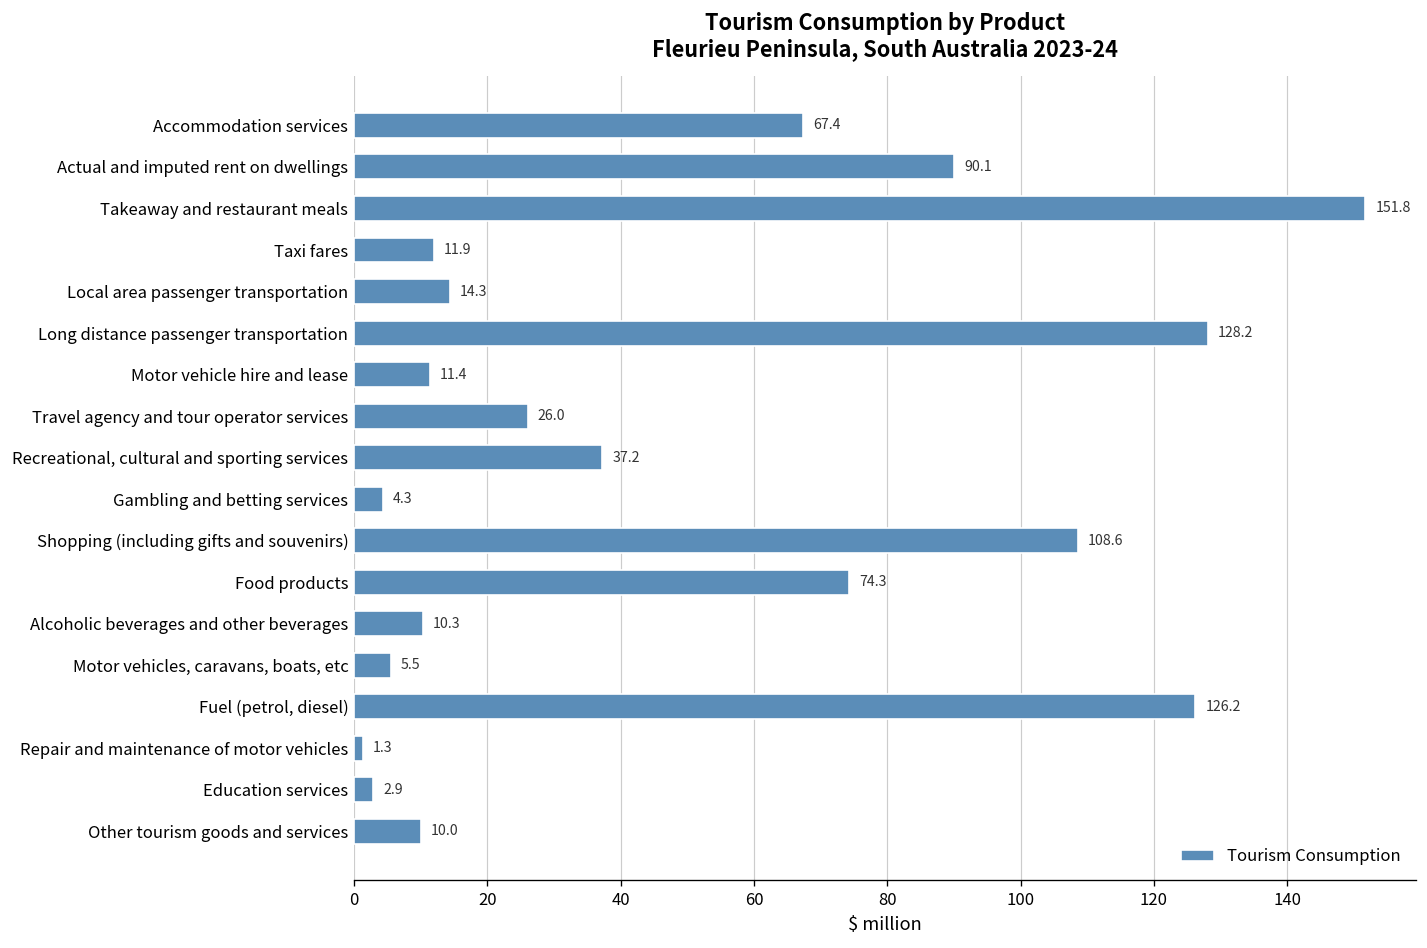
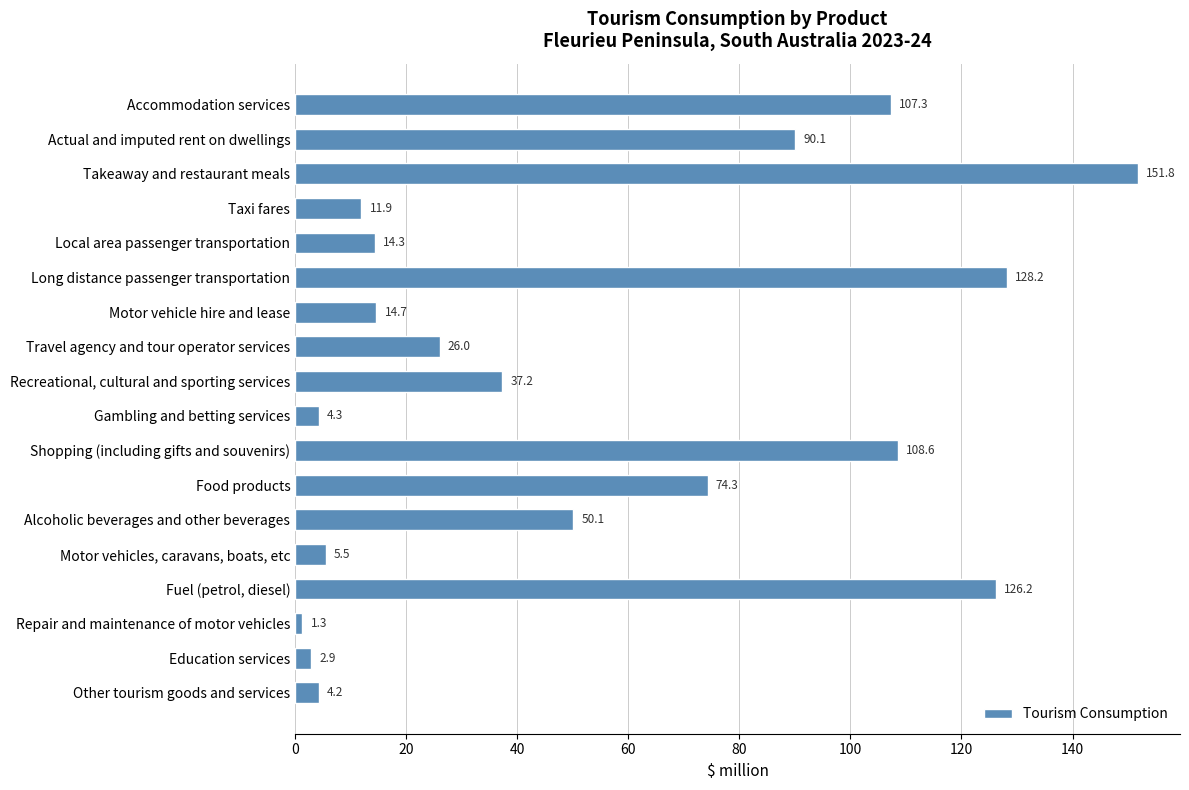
Accommodation services: 67.4 -> 107.3
Motor vehicle hire and lease: 11.4 -> 14.7
Alcoholic beverages and other beverages: 10.3 -> 50.1
Other tourism goods and services: 10.0 -> 4.2
